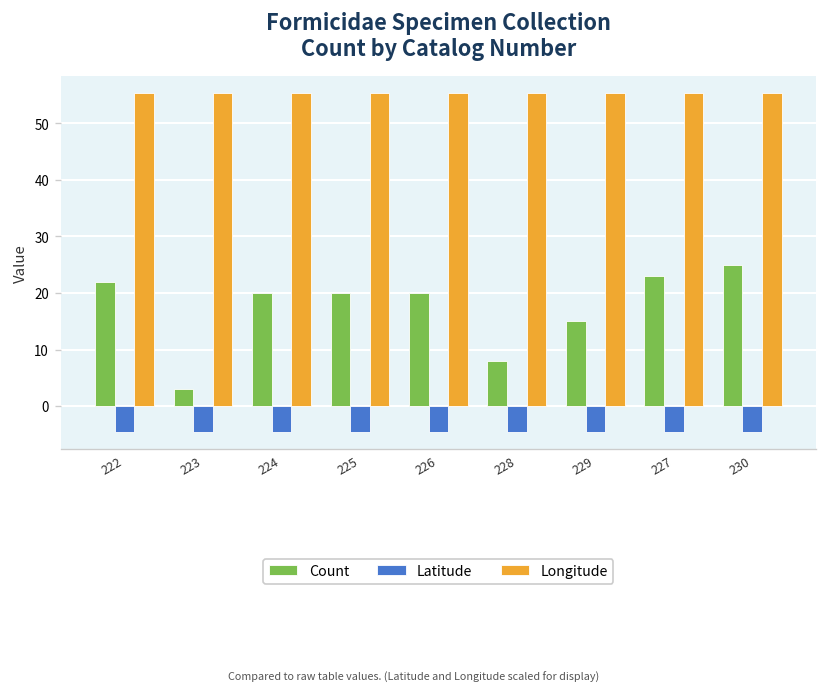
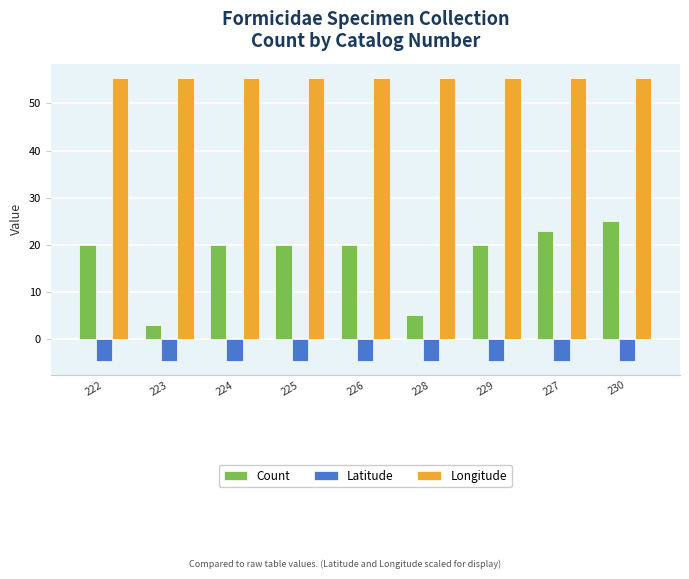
Count, 222: 22 -> 20
Count, 228: 8 -> 5
Count, 229: 15 -> 20
